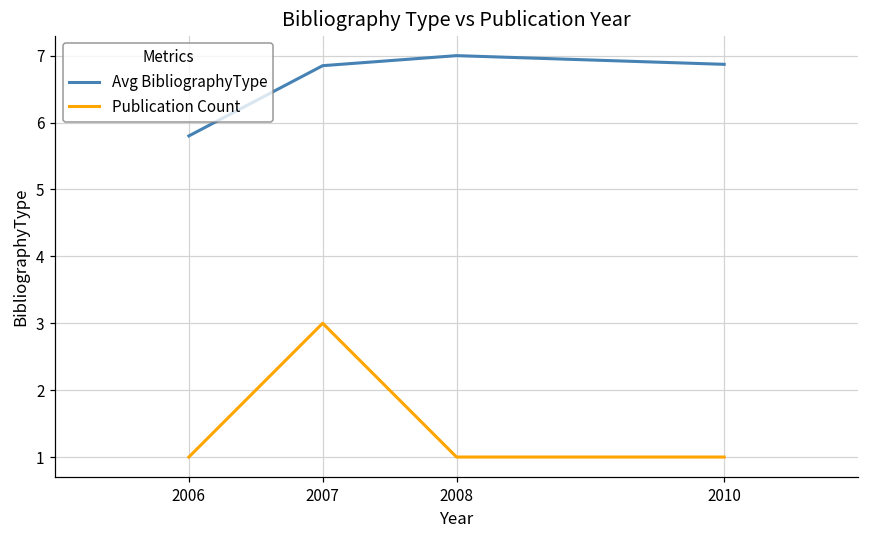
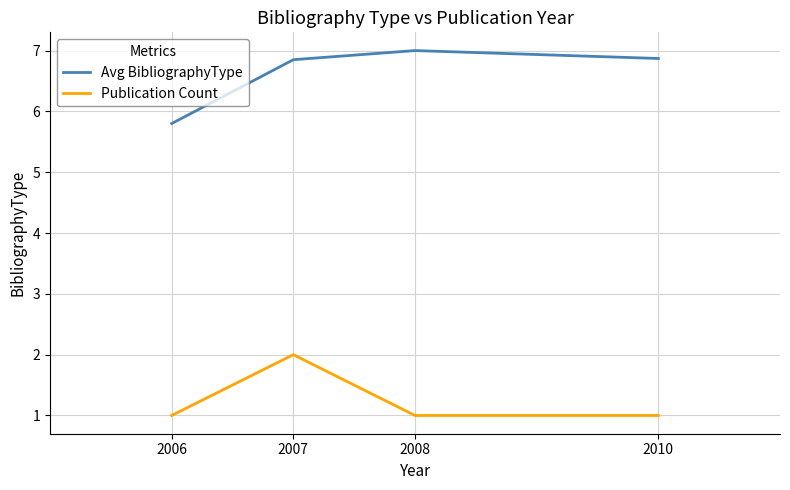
Publication Count, 2007: 3 -> 2
